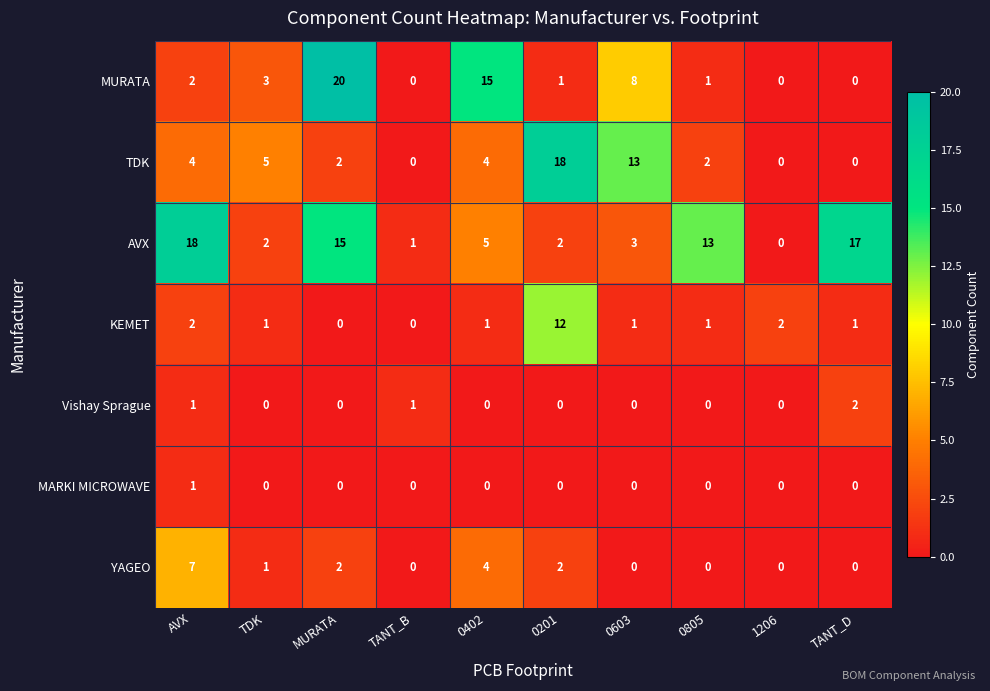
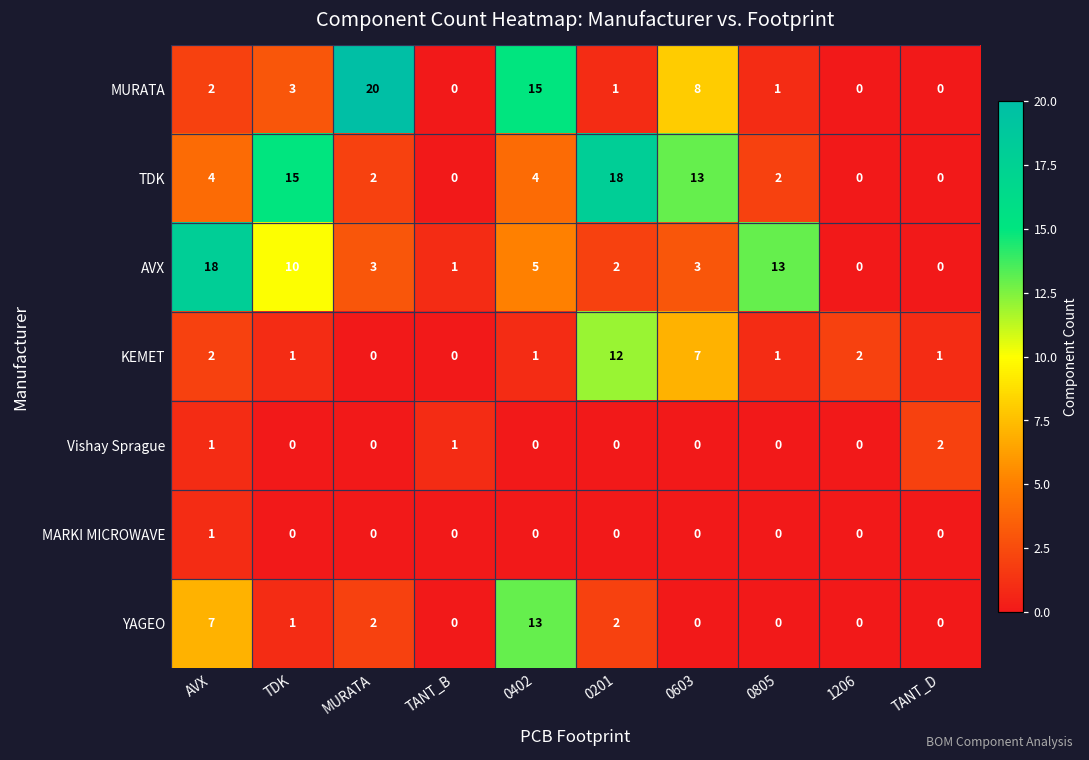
TDK, TDK: 5 -> 15
AVX, TDK: 2 -> 10
AVX, MURATA: 15 -> 3
AVX, TANT_D: 17 -> 0
KEMET, 0603: 1 -> 7
YAGEO, 0402: 4 -> 13
